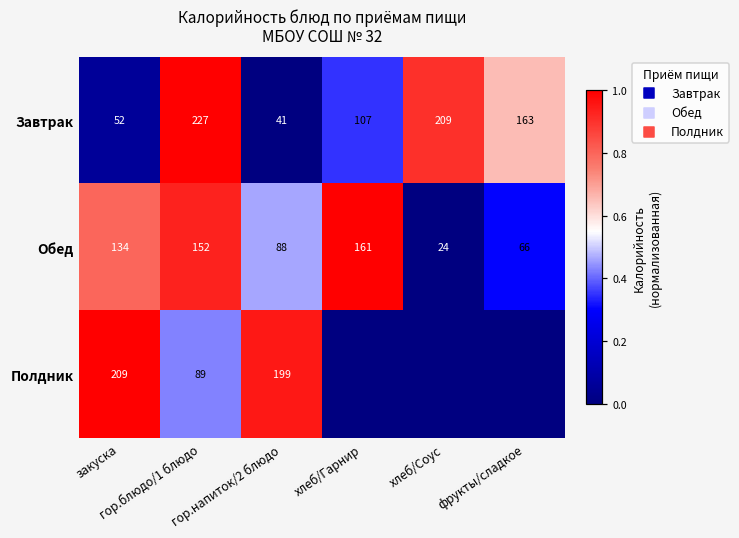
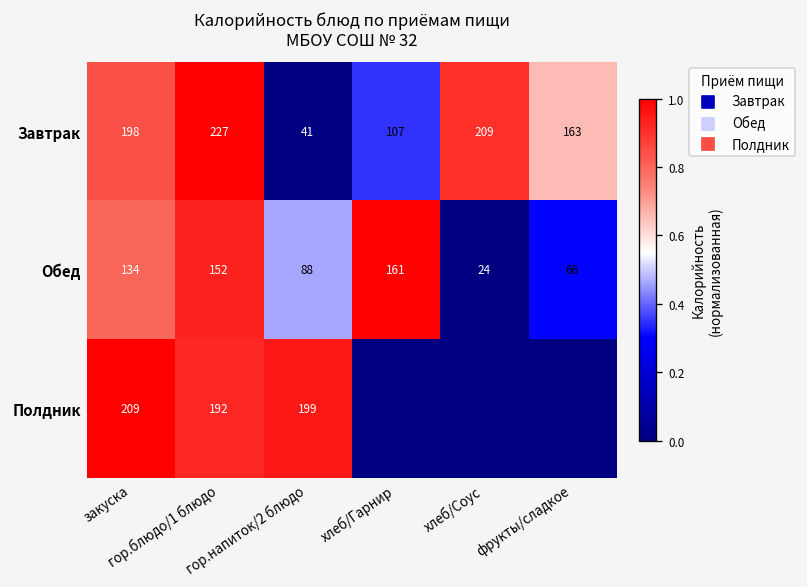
Завтрак, закуска: 52 -> 198
Полдник, гор.блюдо/1 блюдо: 89 -> 192
